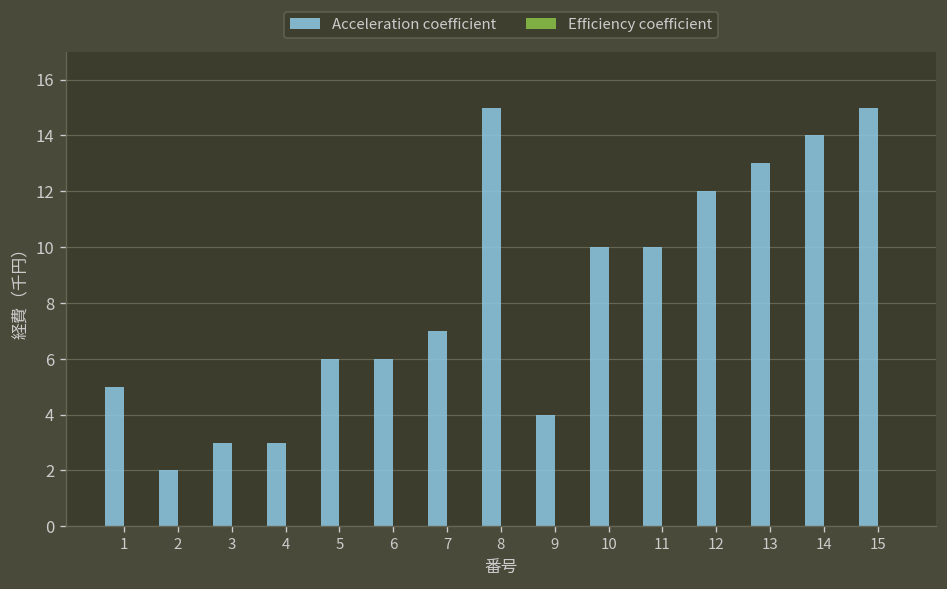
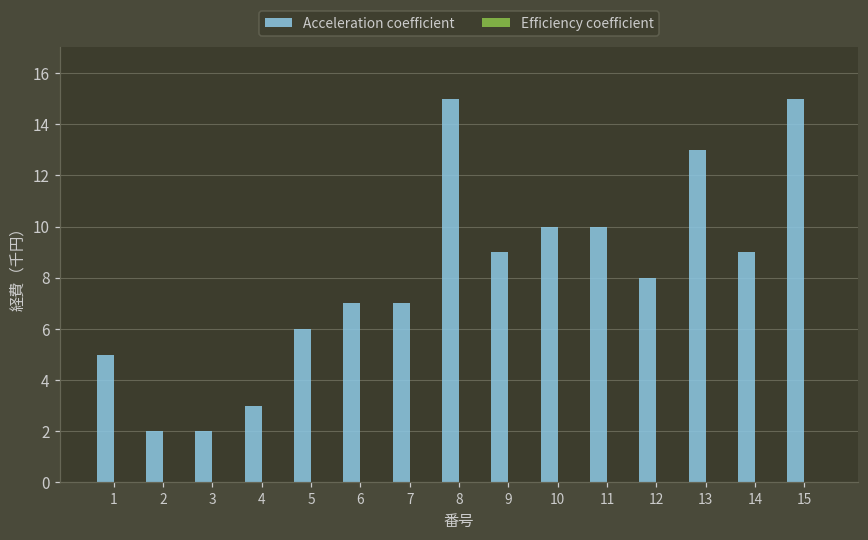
Acceleration coefficient, 3: 3 -> 2
Acceleration coefficient, 6: 6 -> 7
Acceleration coefficient, 9: 4 -> 9
Acceleration coefficient, 12: 12 -> 8
Acceleration coefficient, 14: 14 -> 9
